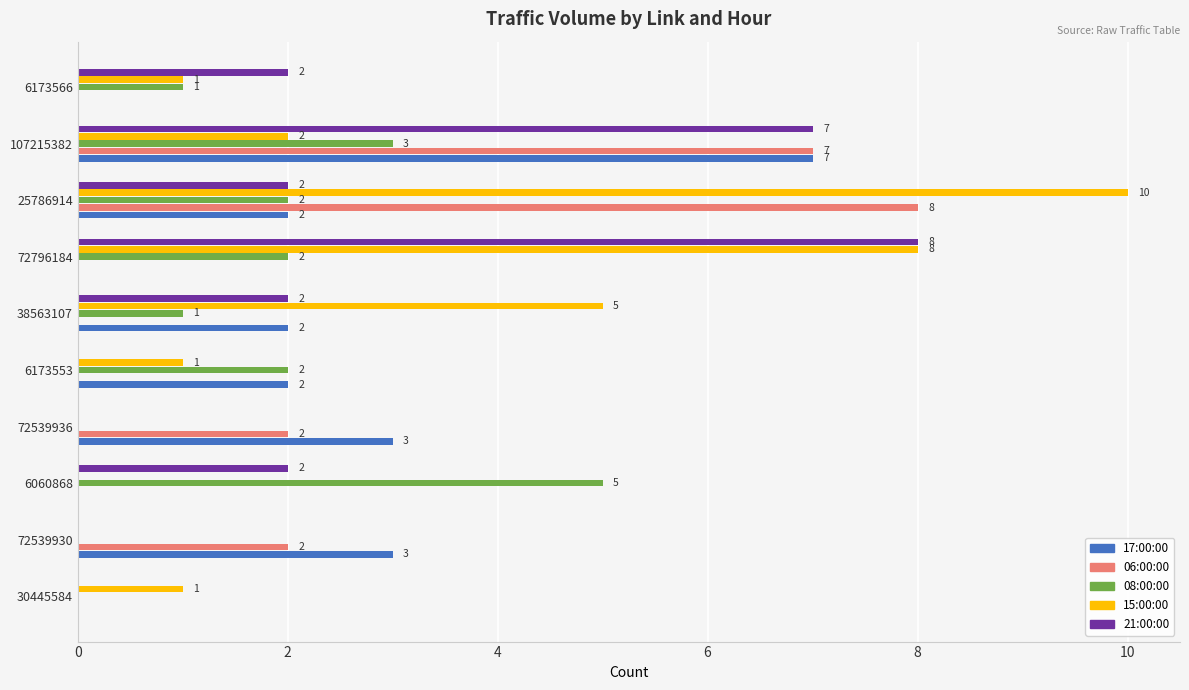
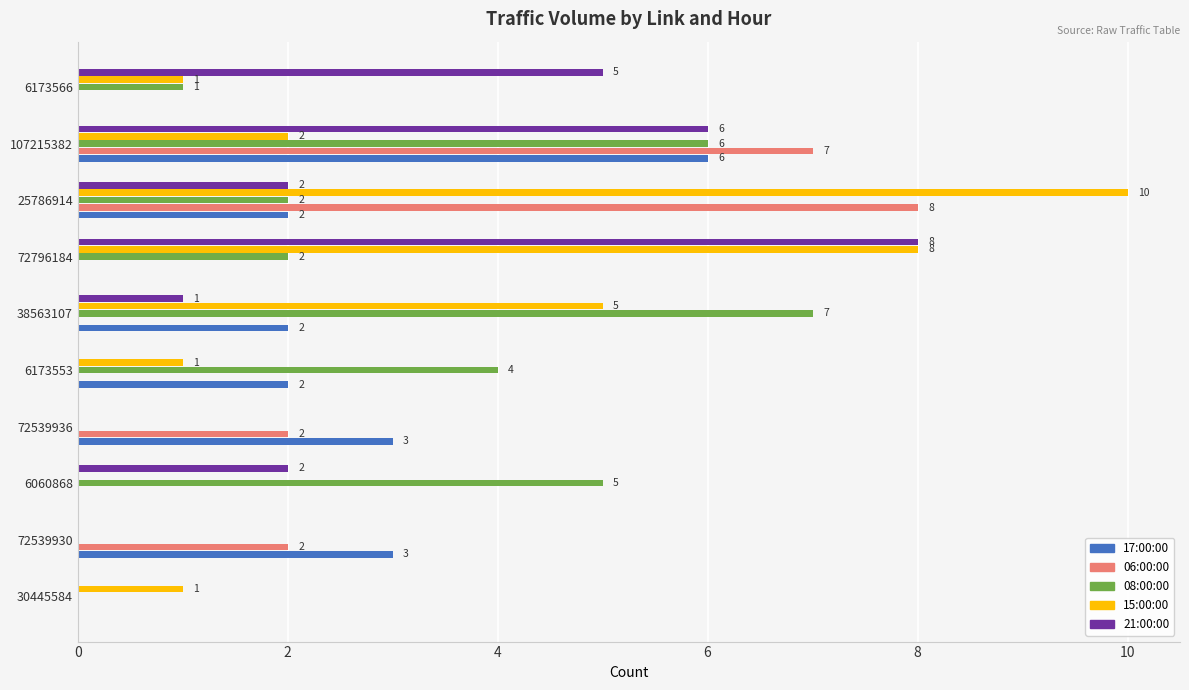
21:00:00, 6173566: 2 -> 5
21:00:00, 107215382: 7 -> 6
08:00:00, 107215382: 3 -> 6
17:00:00, 107215382: 7 -> 6
21:00:00, 38563107: 2 -> 1
08:00:00, 38563107: 1 -> 7
08:00:00, 6173553: 2 -> 4
